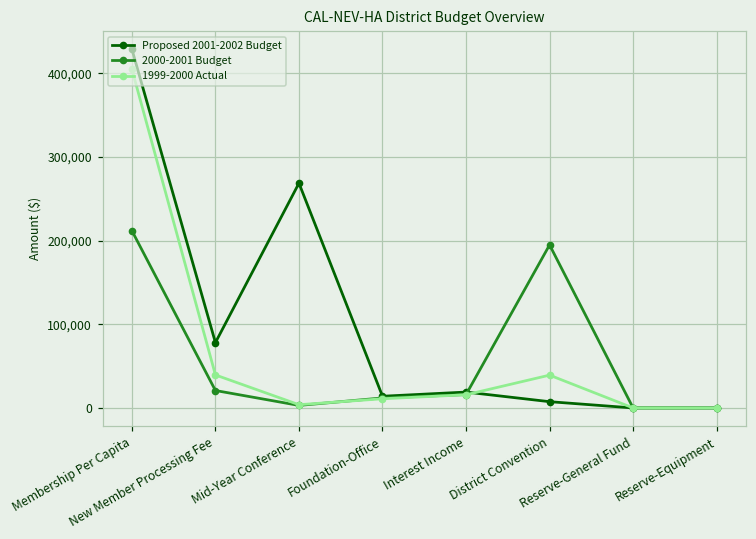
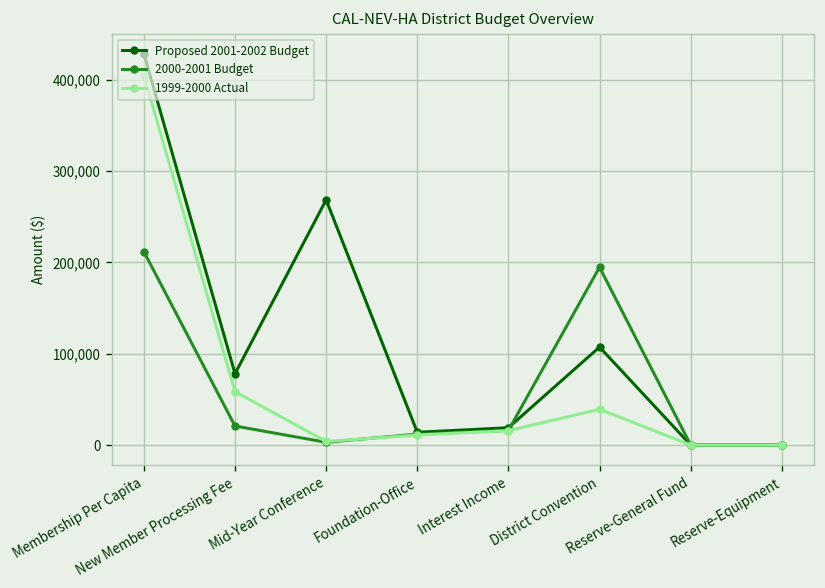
1999-2000 Actual, New Member Processing Fee: 40,000 -> 60,000
Proposed 2001-2002 Budget, District Convention: 10,000 -> 110,000
